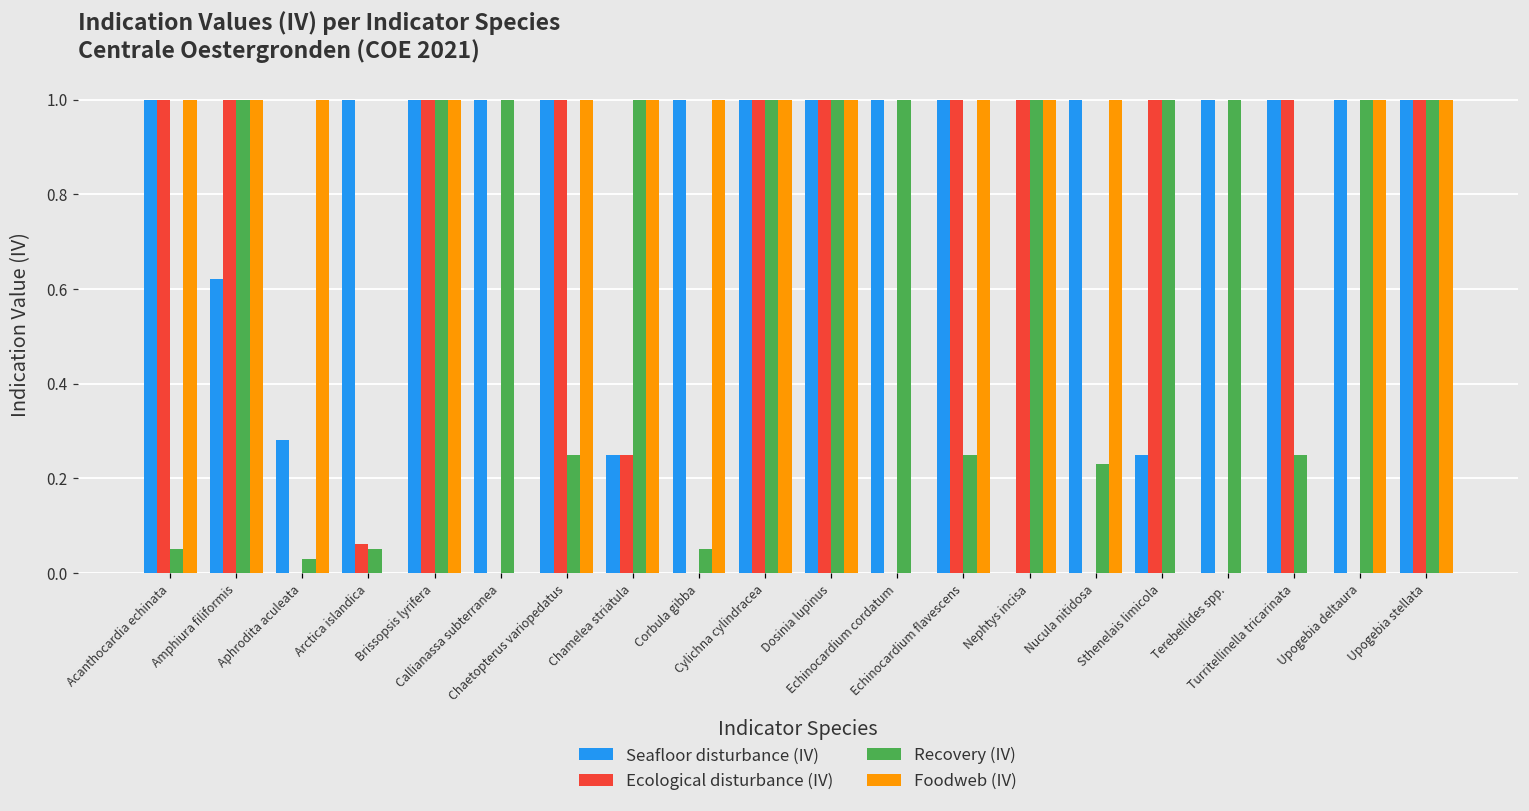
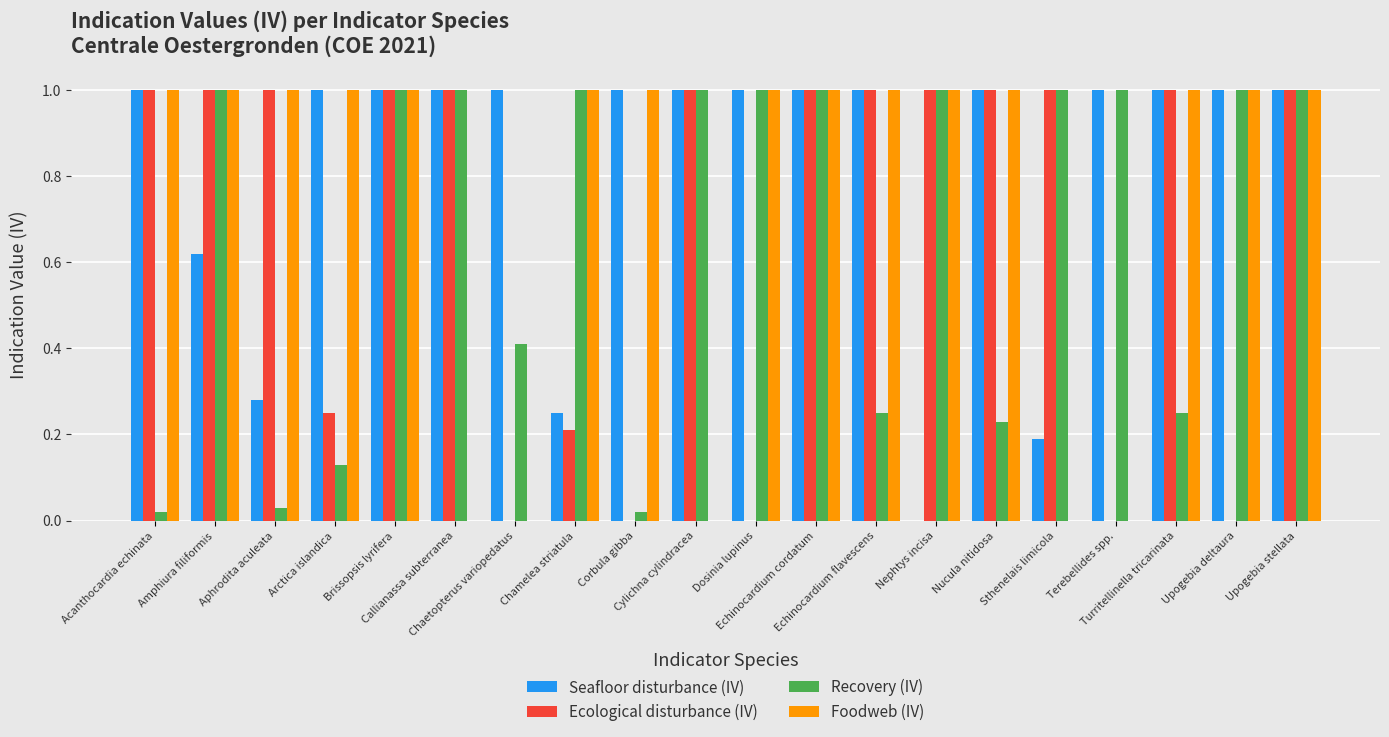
Recovery (IV), Acanthocardia echinata: 0.05 -> 0.02
Ecological disturbance (IV), Aphrodita aculeata: 0 -> 1
Ecological disturbance (IV), Arctica islandica: 0.06 -> 0.25
Recovery (IV), Arctica islandica: 0.05 -> 0.13
Foodweb (IV), Arctica islandica: 0 -> 1
Ecological disturbance (IV), Callianassa subterranea: 0 -> 1
Ecological disturbance (IV), Chaetopterus variopedatus: 1 -> 0
Recovery (IV), Chaetopterus variopedatus: 0.25 -> 0.41
Foodweb (IV), Chaetopterus variopedatus: 1 -> 0
Ecological disturbance (IV), Chamelea striatula: 0.25 -> 0.21
Recovery (IV), Corbula gibba: 0.05 -> 0.02
Foodweb (IV), Cylichna cylindracea: 1 -> 0
Ecological disturbance (IV), Dosinia lupinus: 1 -> 0
Ecological disturbance (IV), Echinocardium cordatum: 0 -> 1
Foodweb (IV), Echinocardium cordatum: 0 -> 1
Ecological disturbance (IV), Nucula nitidosa: 0 -> 1
Seafloor disturbance (IV), Sthenelais limicola: 0.25 -> 0.19
Foodweb (IV), Turritellinella tricarinata: 0 -> 1
